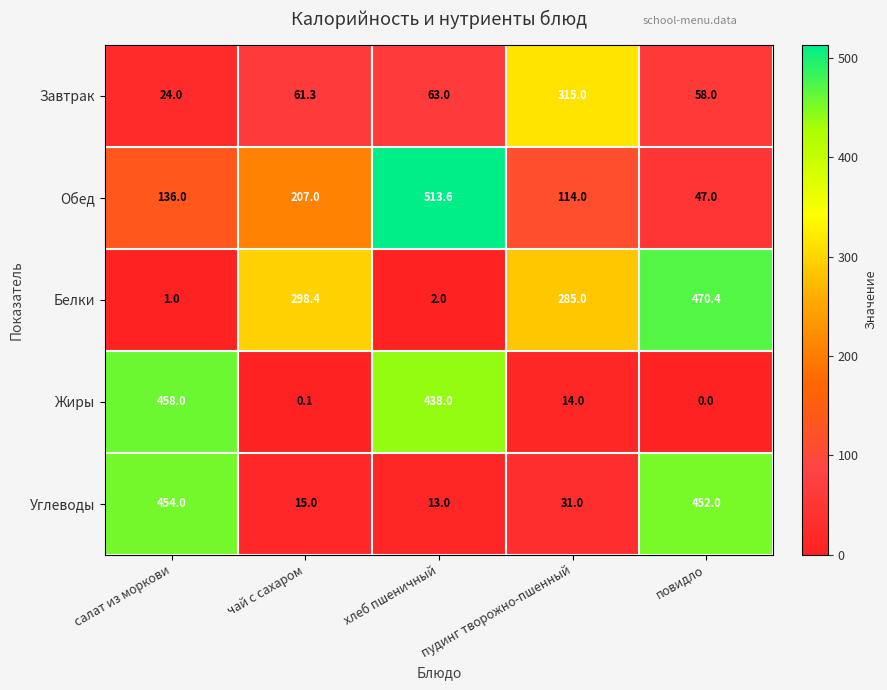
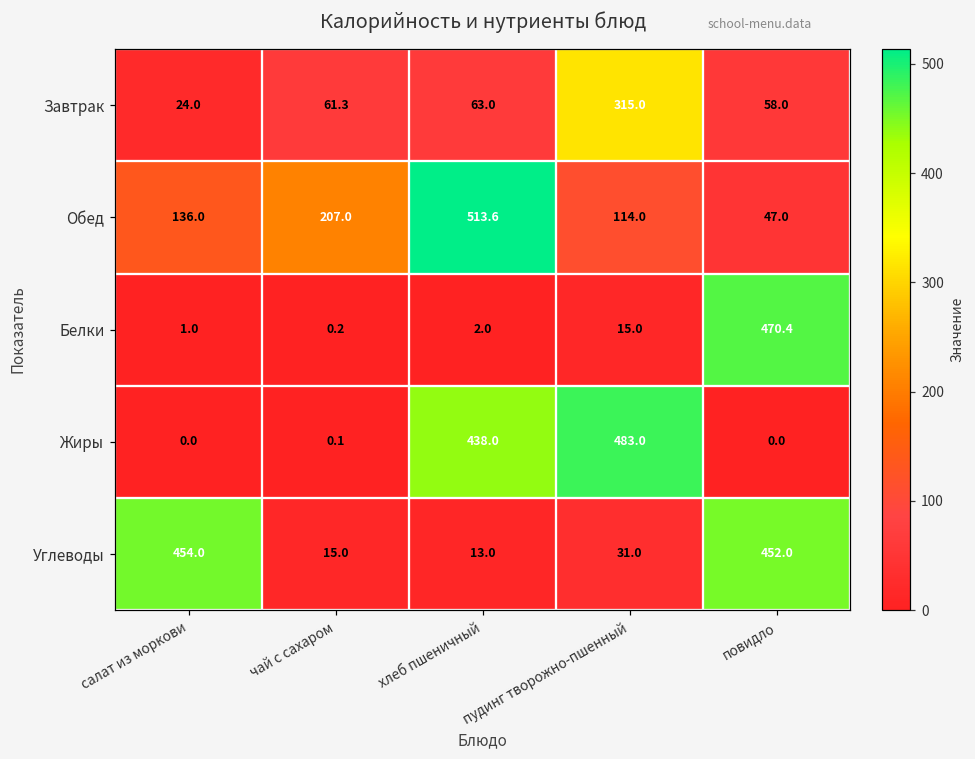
Белки, чай с сахаром: 298.4 -> 0.2
Белки, пудинг творожно-пшенный: 285.0 -> 15.0
Жиры, салат из моркови: 458.0 -> 0.0
Жиры, пудинг творожно-пшенный: 14.0 -> 483.0
